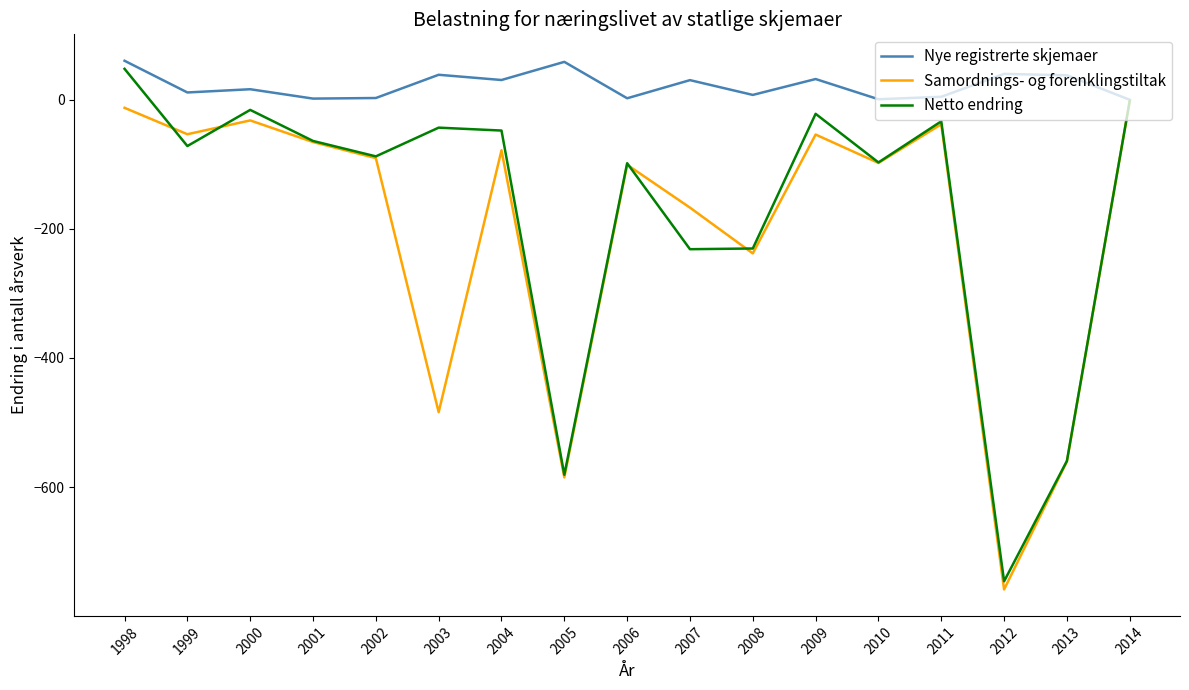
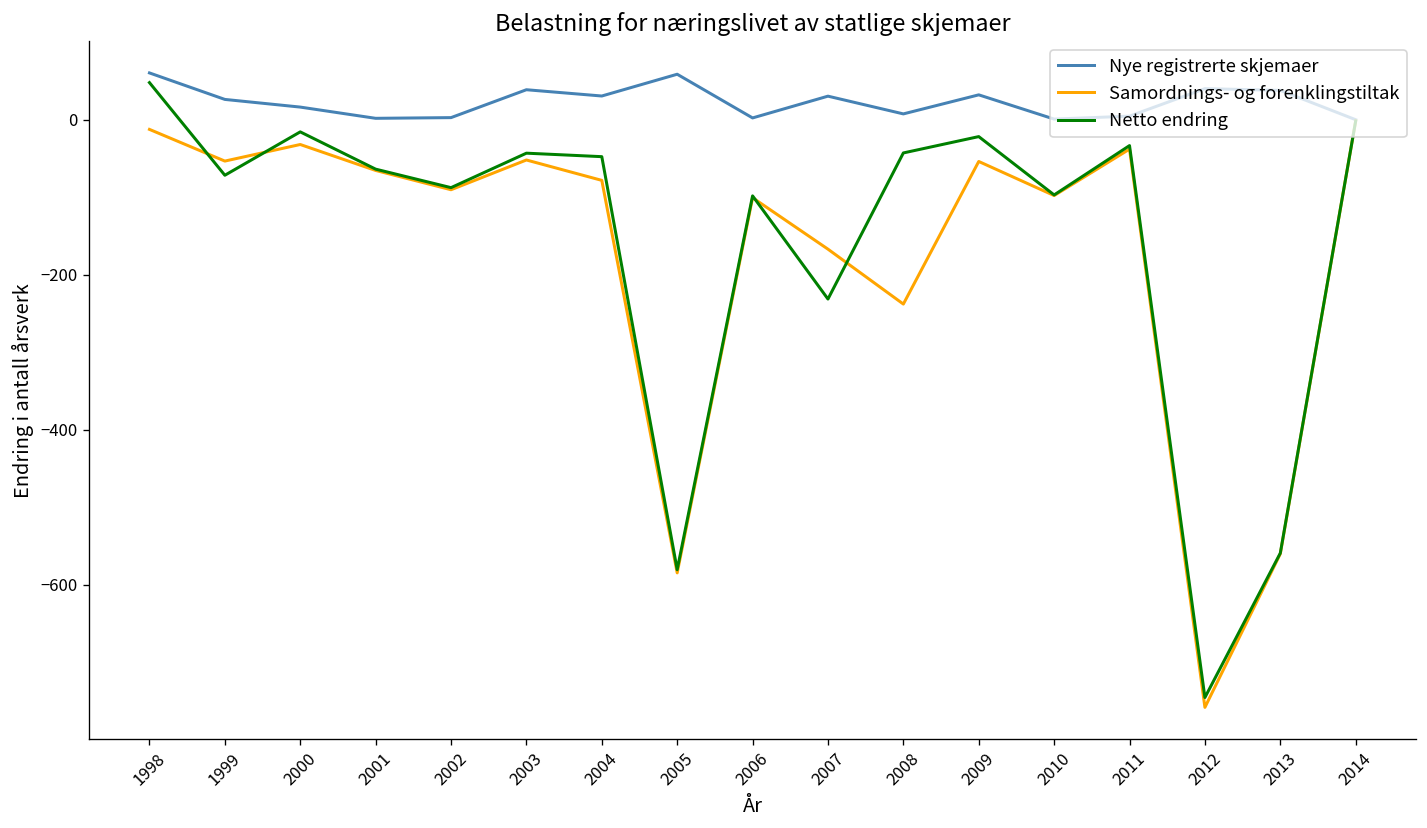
Nye registrerte skjemaer, 1999: 10 -> 30
Samordnings- og forenklingstiltak, 2003: -480 -> -50
Netto endring, 2008: -230 -> -40
